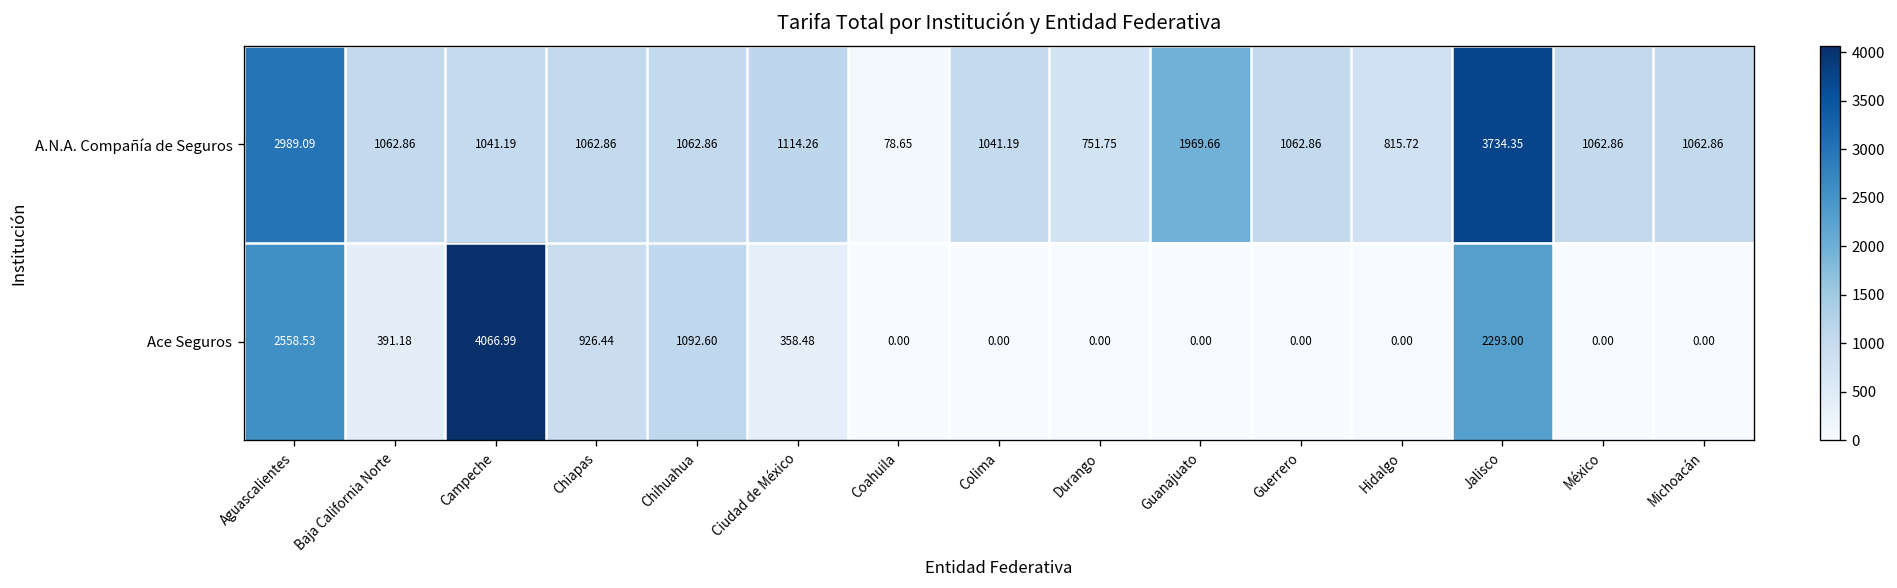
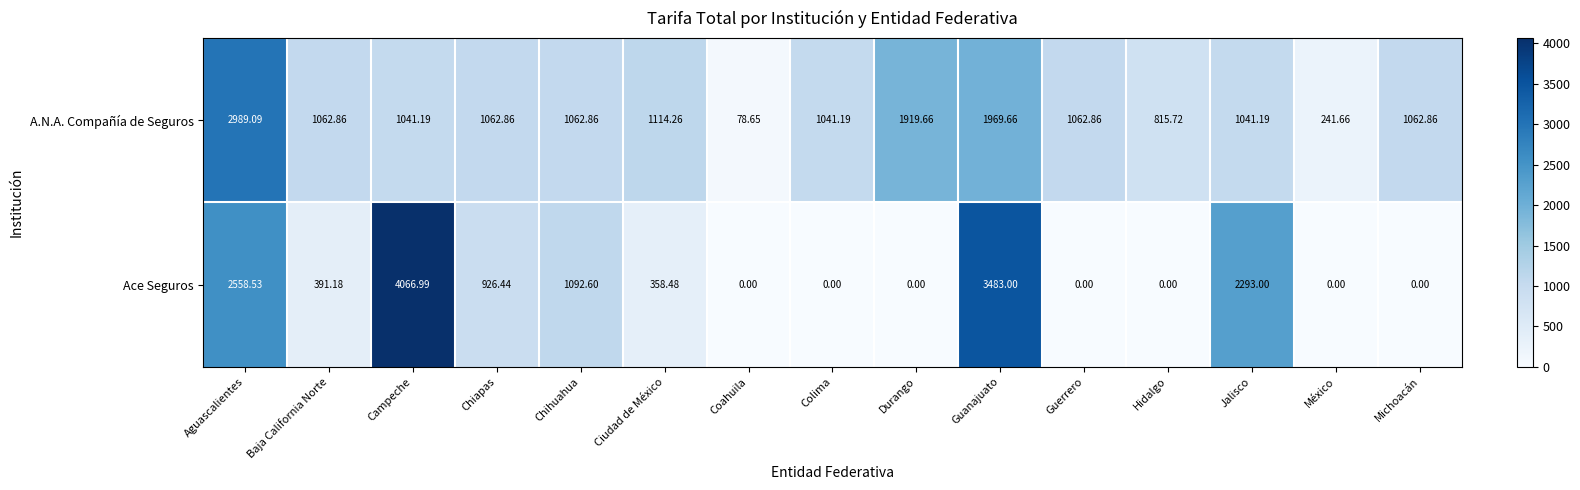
A.N.A. Compañía de Seguros, Durango: 751.75 -> 1919.66
A.N.A. Compañía de Seguros, Jalisco: 3734.35 -> 1041.19
A.N.A. Compañía de Seguros, México: 1062.86 -> 241.66
Ace Seguros, Guanajuato: 0.00 -> 3483.00
